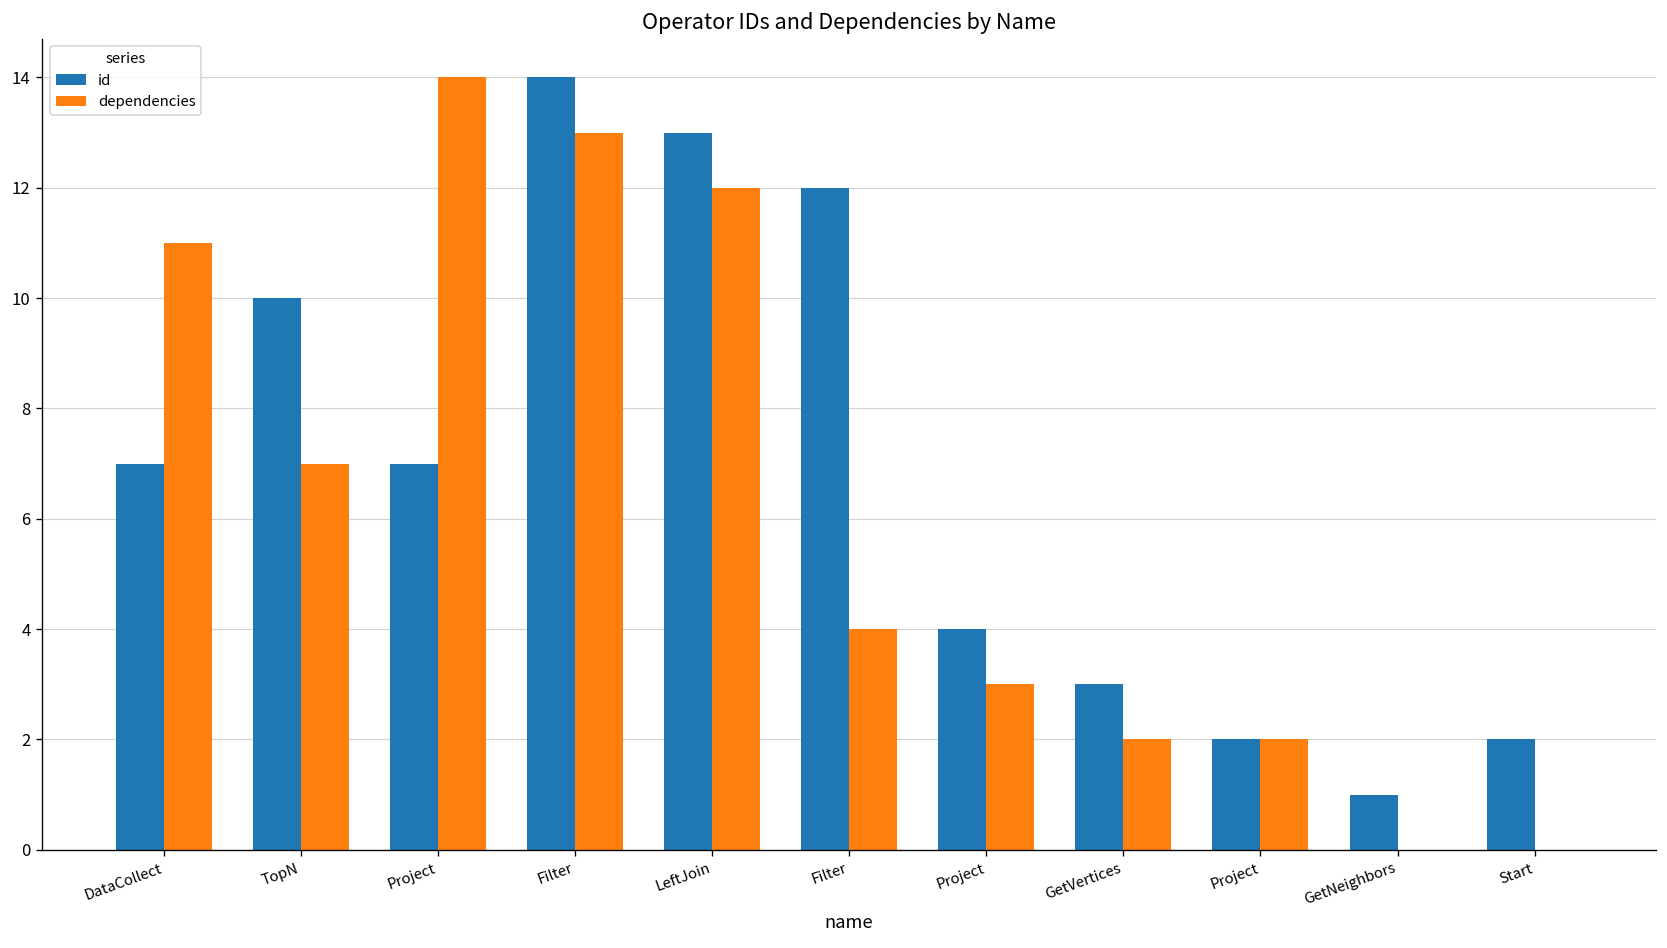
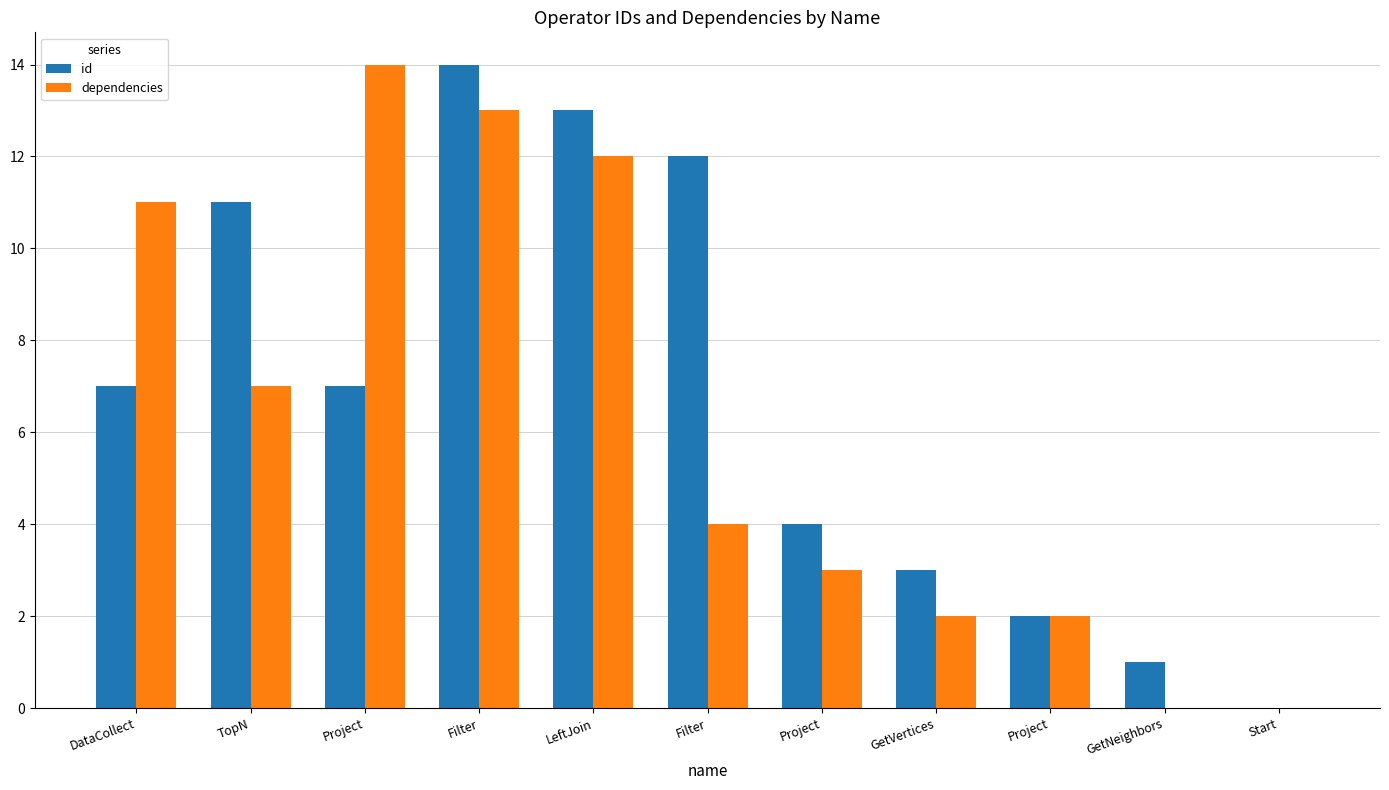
id, TopN: 10 -> 11
id, Start: 2 -> 0
